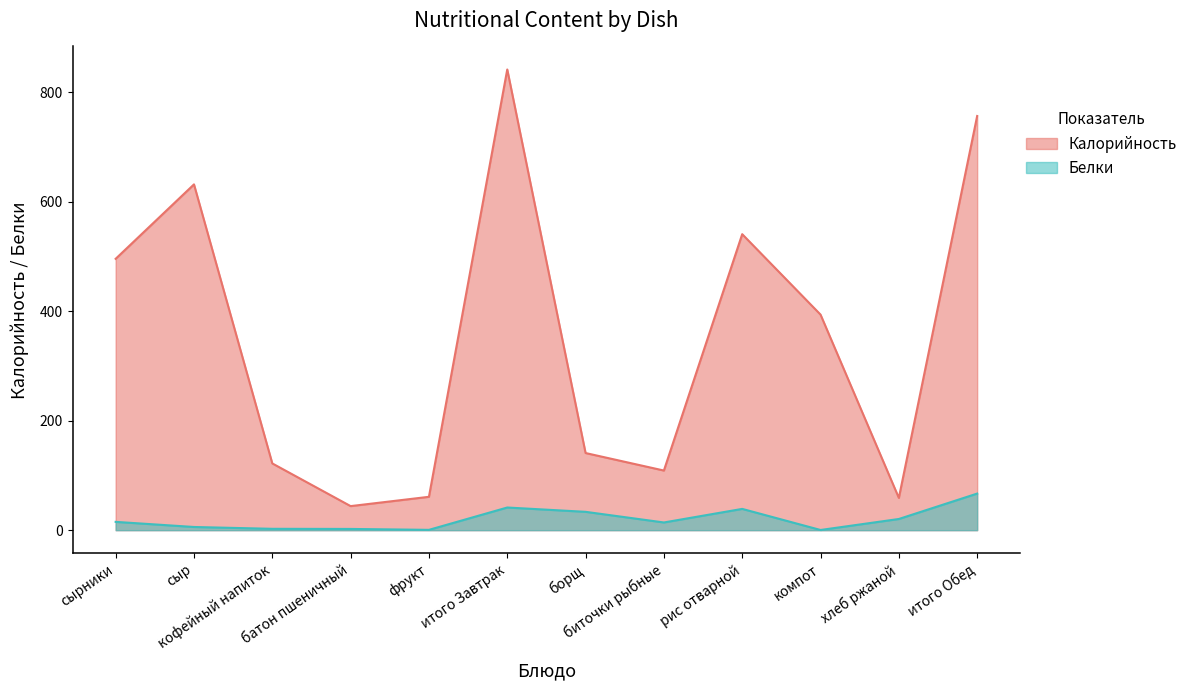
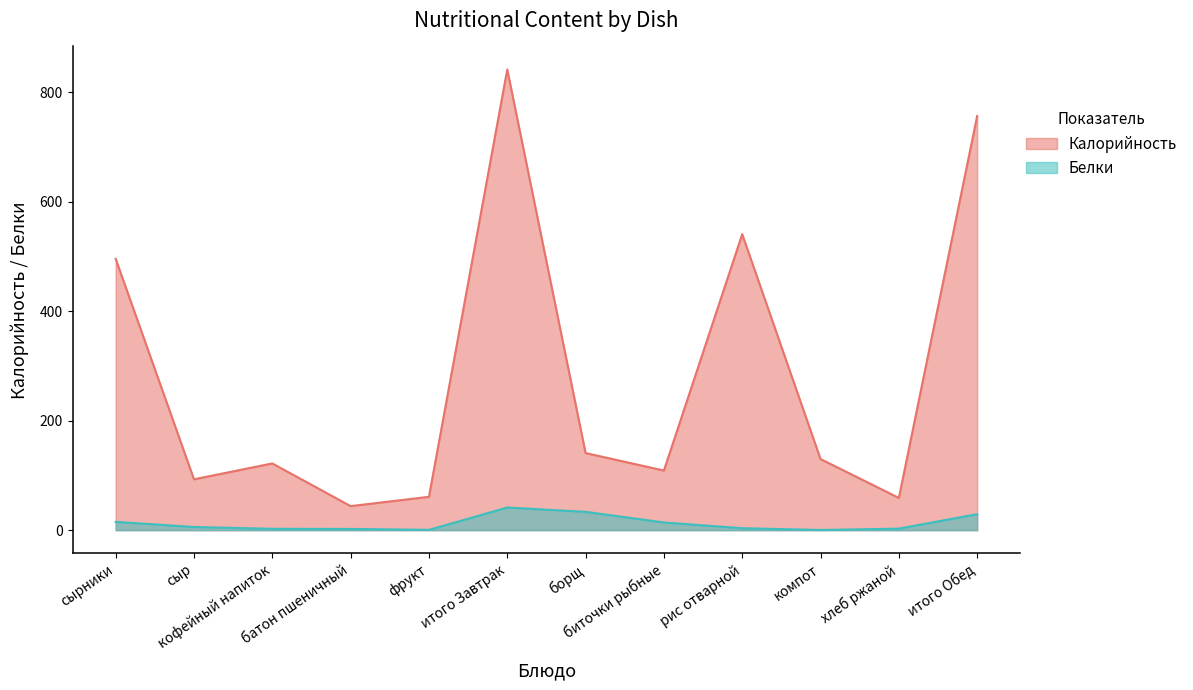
Калорийность, сыр: 630 -> 90
Белки, рис отварной: 40 -> 0
Калорийность, компот: 390 -> 130
Белки, хлеб ржаной: 20 -> 0
Белки, итого Обед: 70 -> 30
